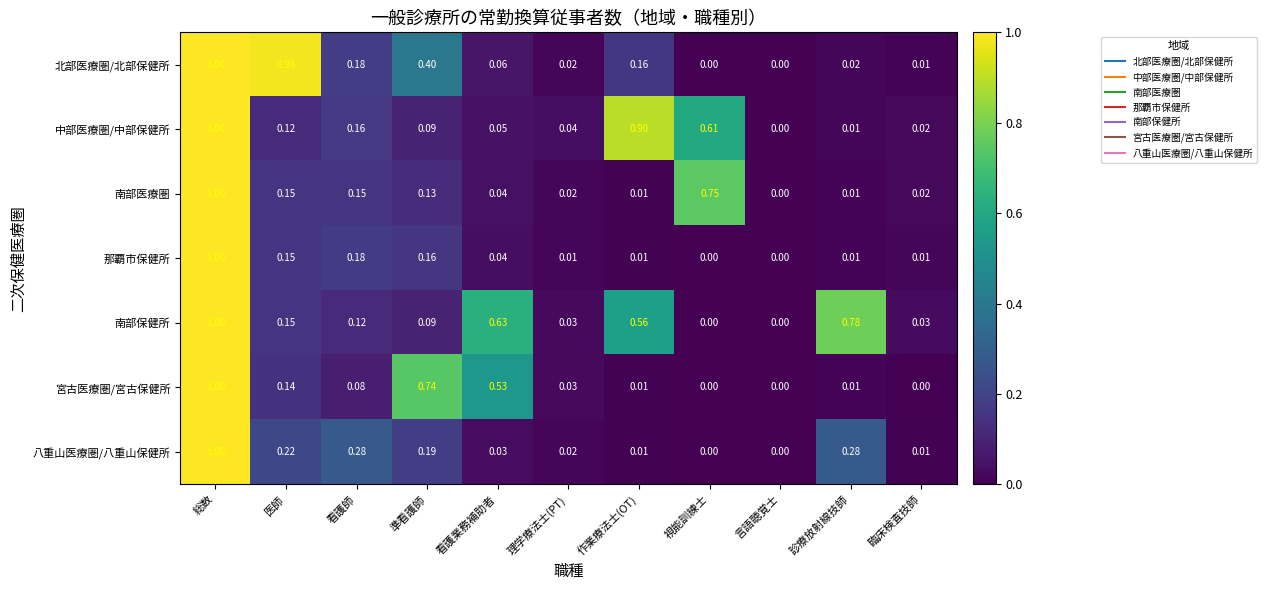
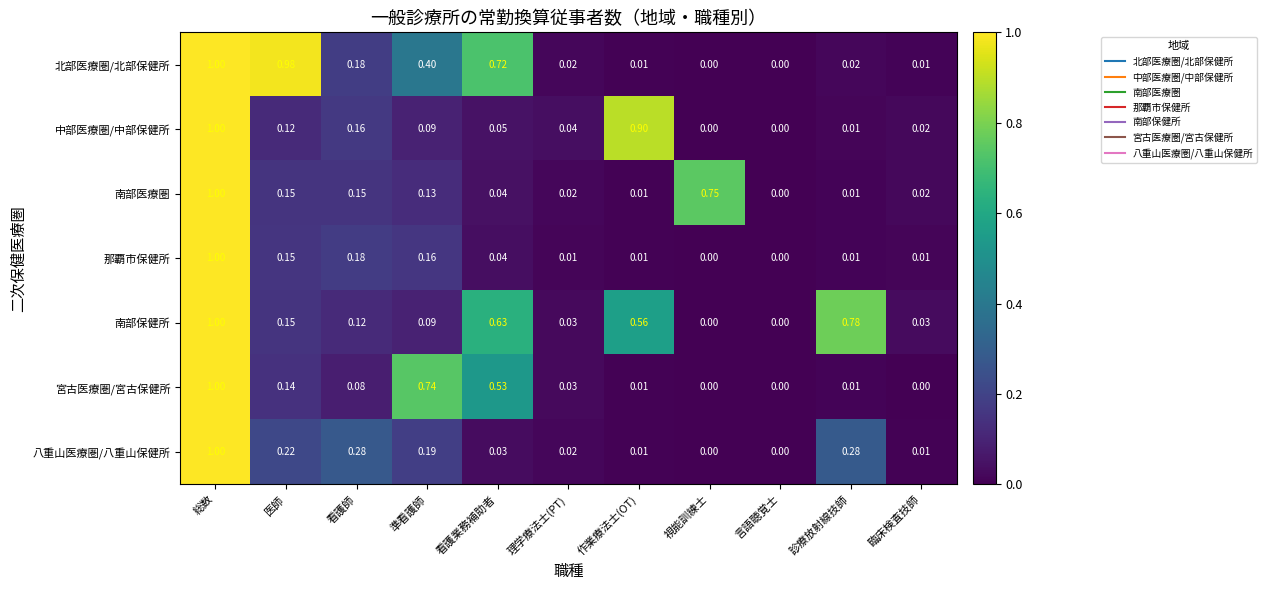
北部医療圏/北部保健所, 看護業務補助者: 0.06 -> 0.72
北部医療圏/北部保健所, 作業療法士(OT): 0.16 -> 0.01
中部医療圏/中部保健所, 視能訓練士: 0.61 -> 0.00
